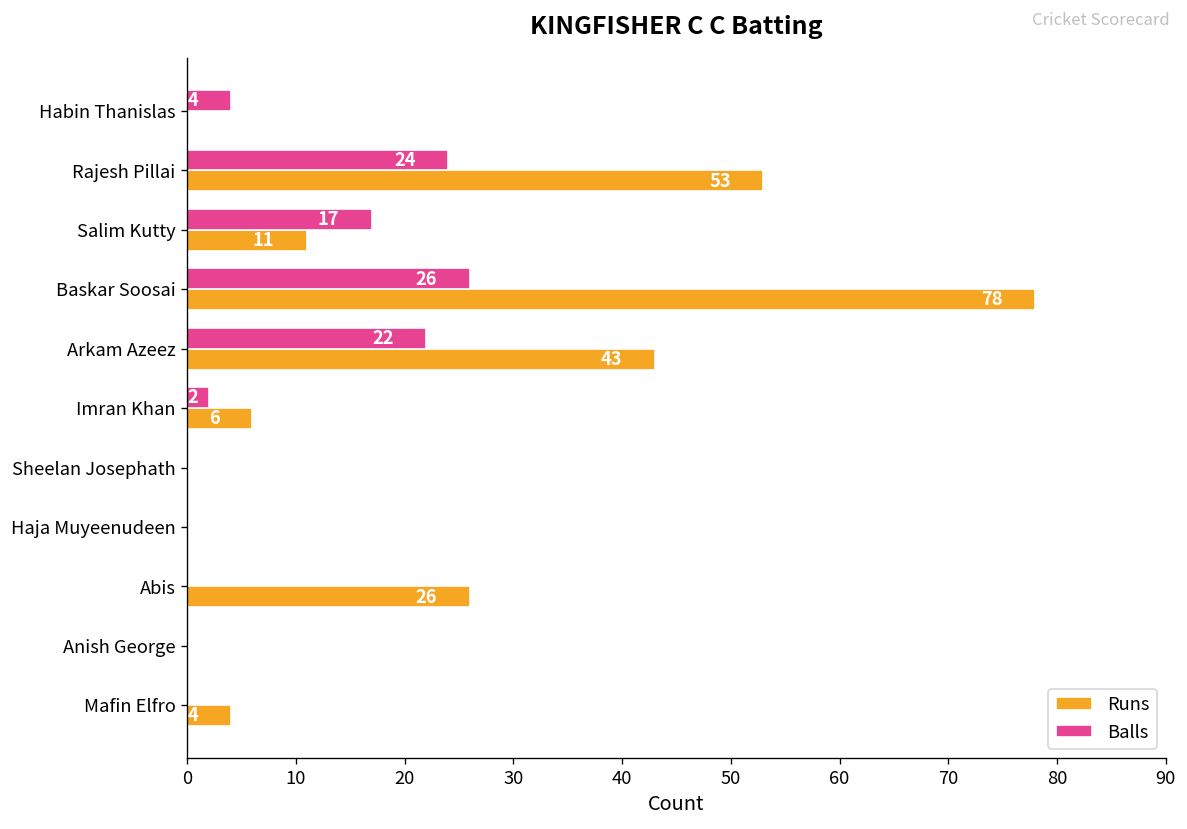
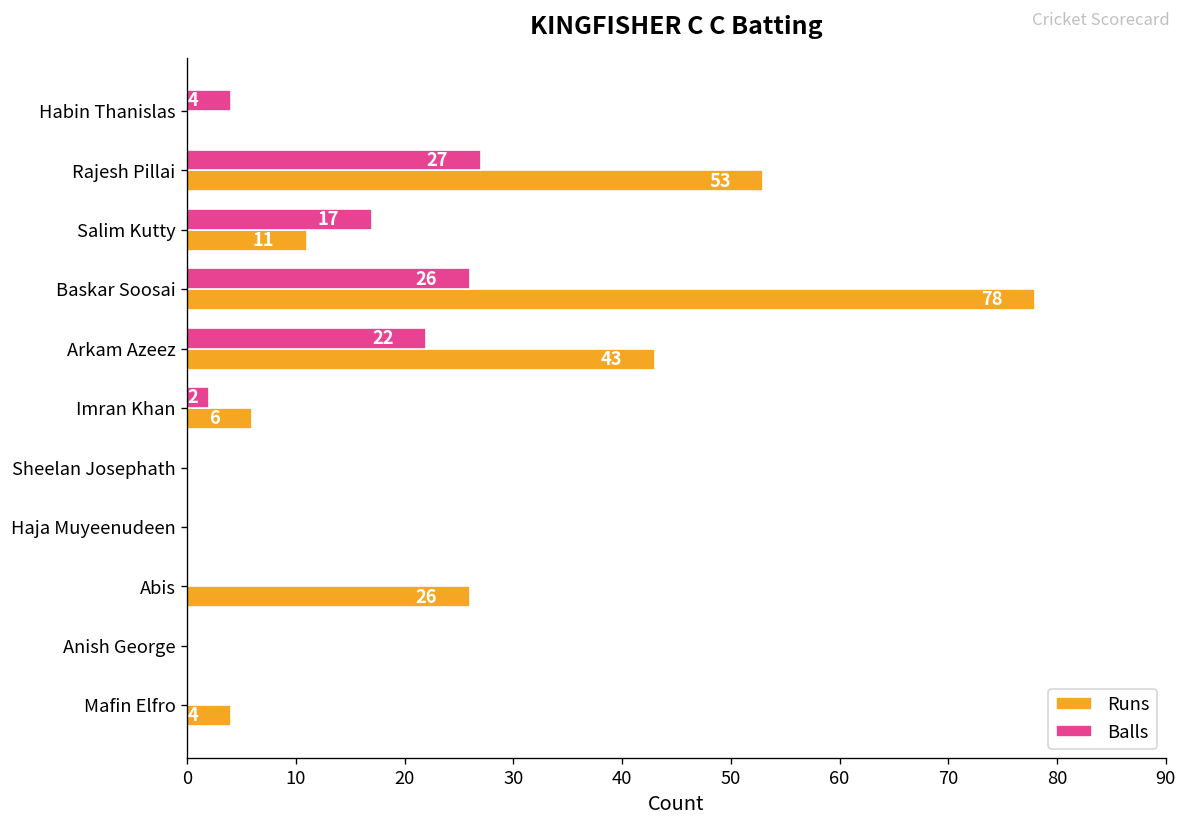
Balls, Rajesh Pillai: 24 -> 27
